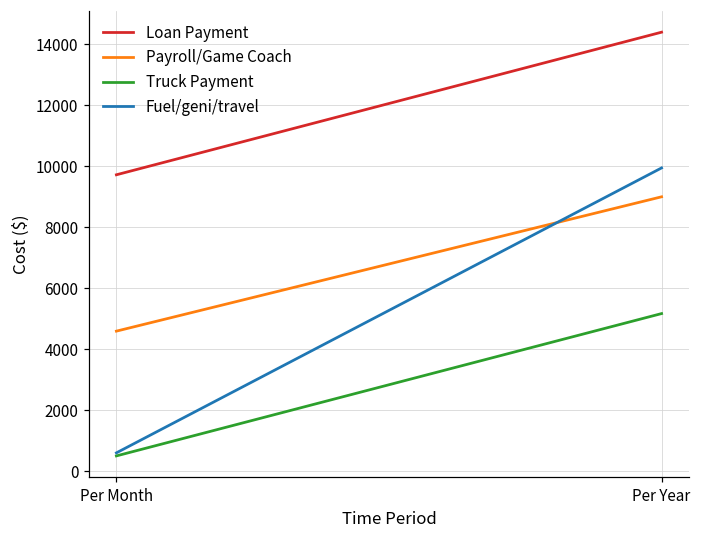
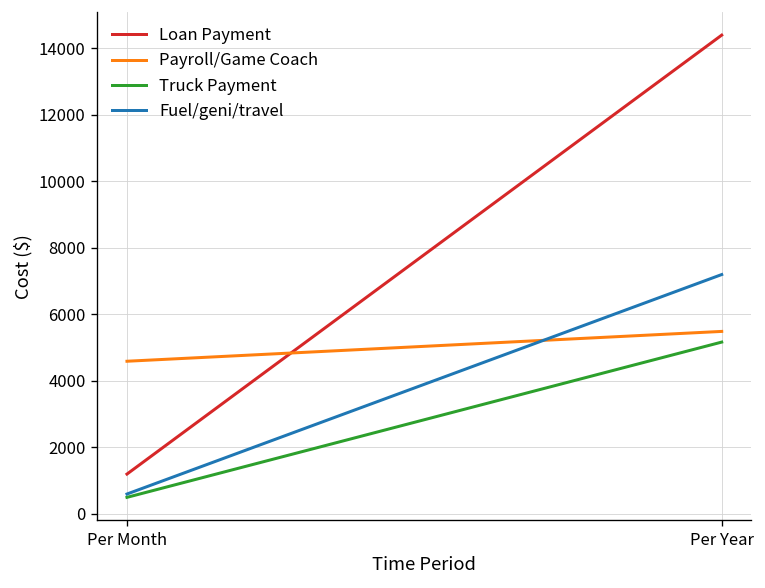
Loan Payment, Per Month: 9700 -> 1200
Payroll/Game Coach, Per Year: 9000 -> 5500
Fuel/geni/travel, Per Year: 9900 -> 7200
